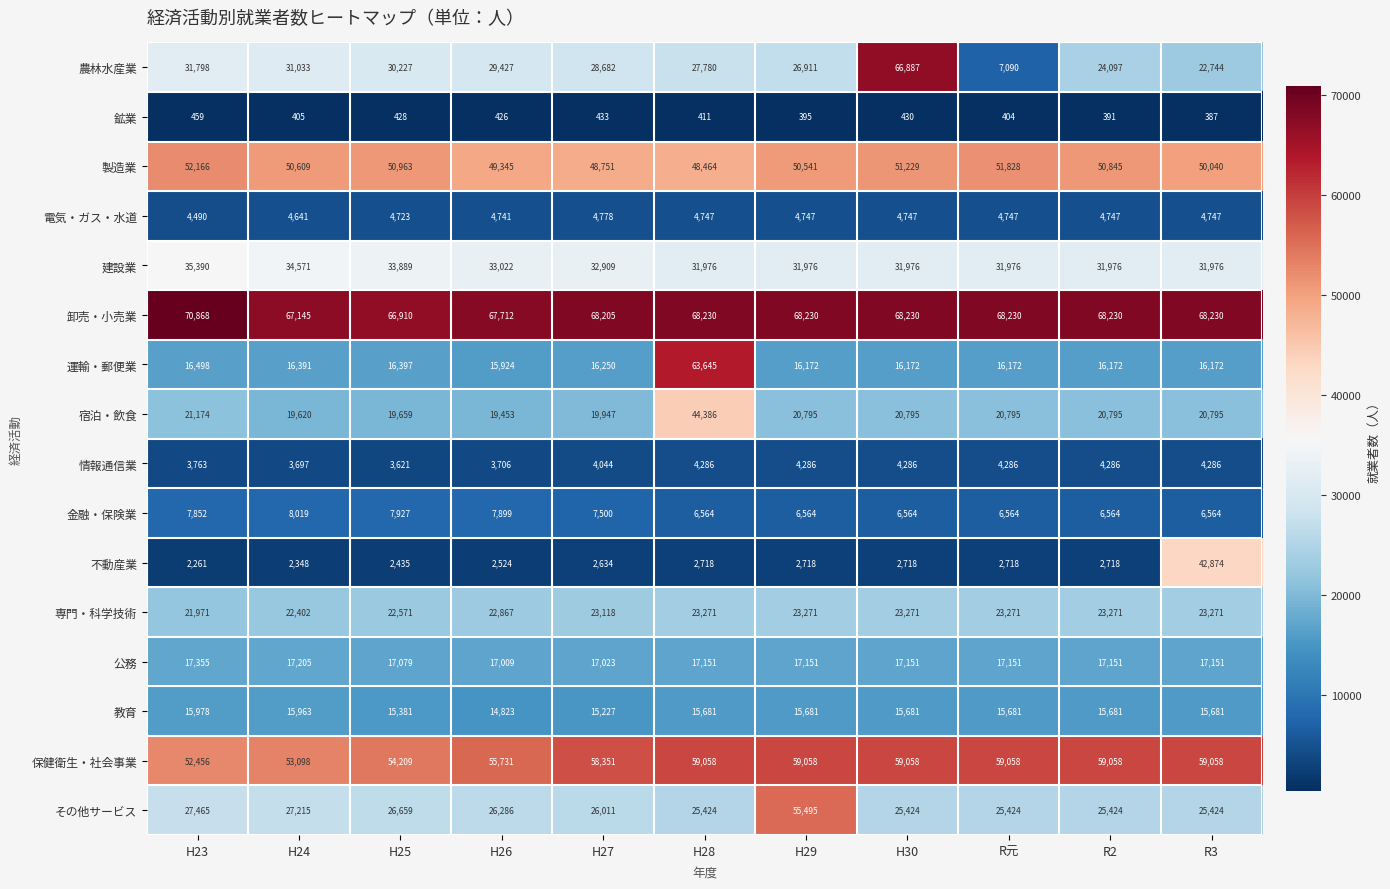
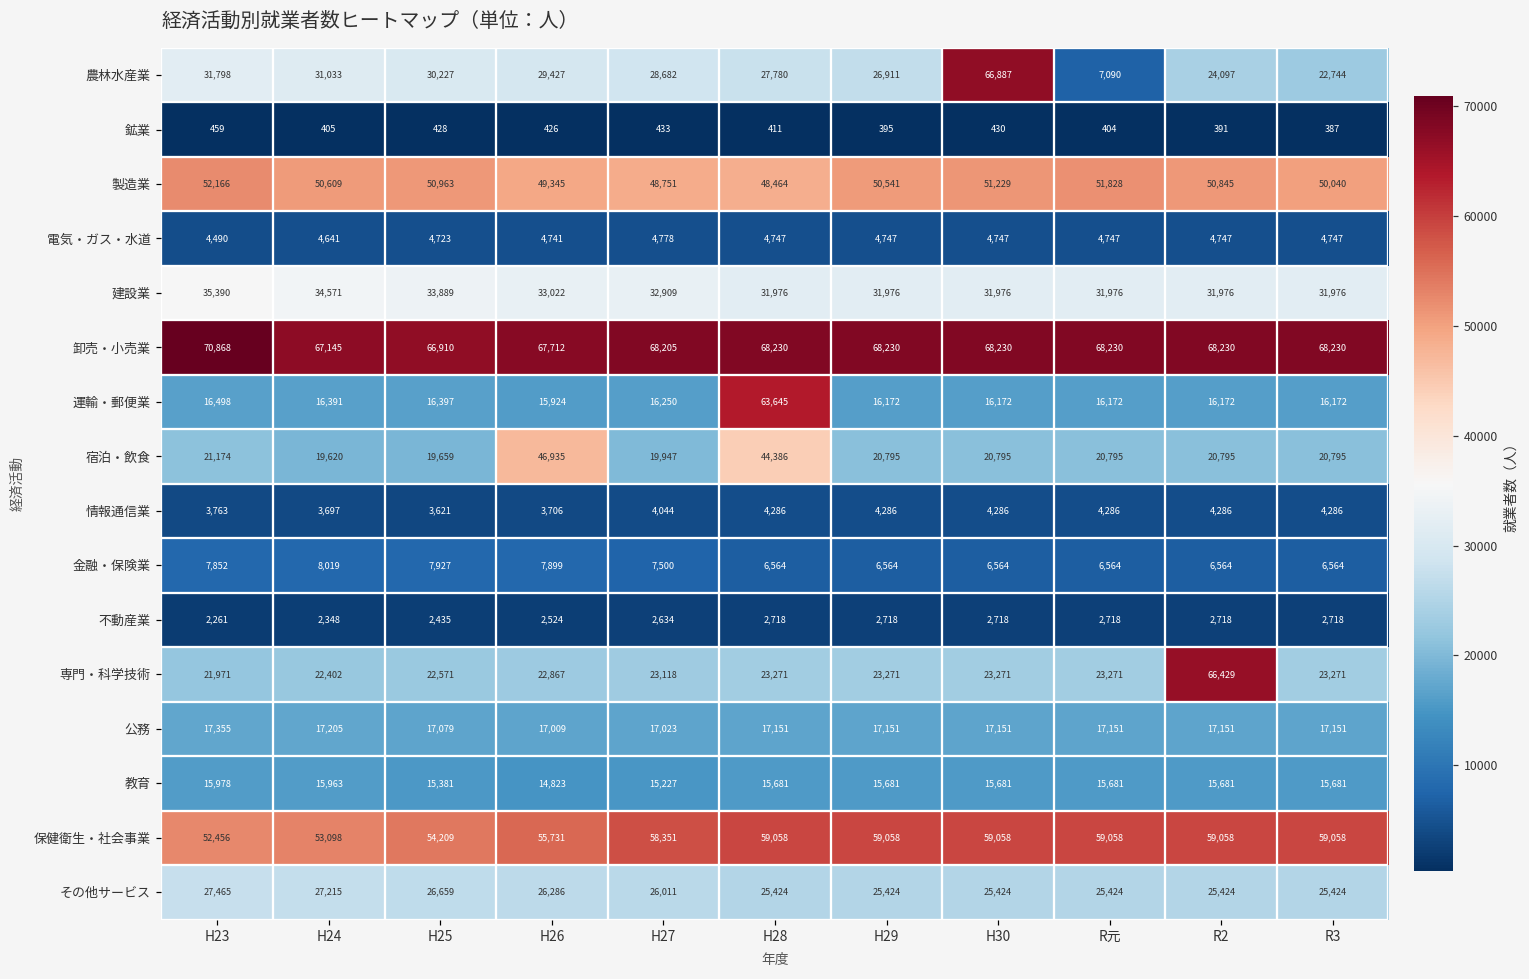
宿泊・飲食, H26: 19,453 -> 46,935
不動産業, R3: 42,874 -> 2,718
専門・科学技術, R2: 23,271 -> 66,429
その他サービス, H29: 55,495 -> 25,424
